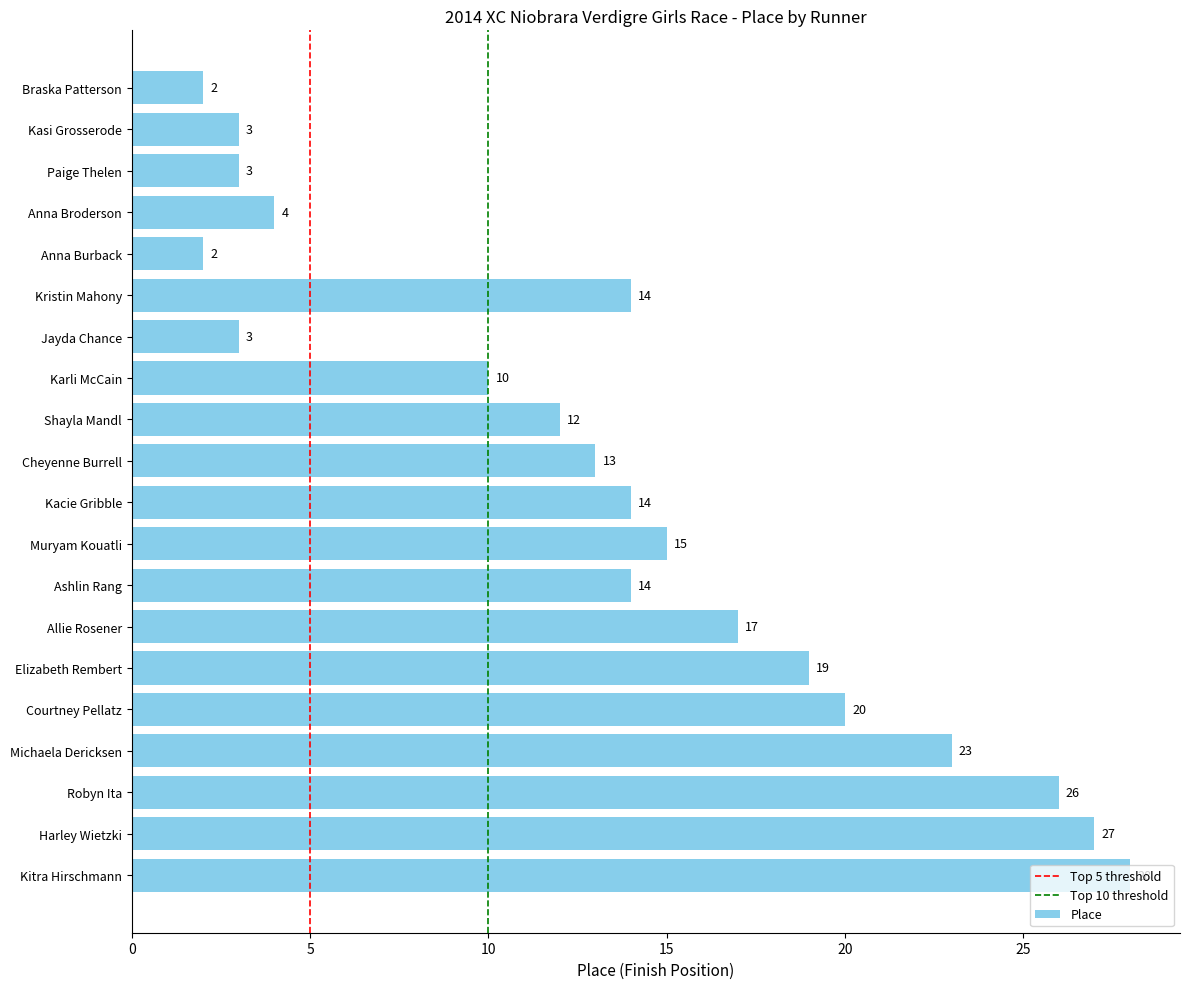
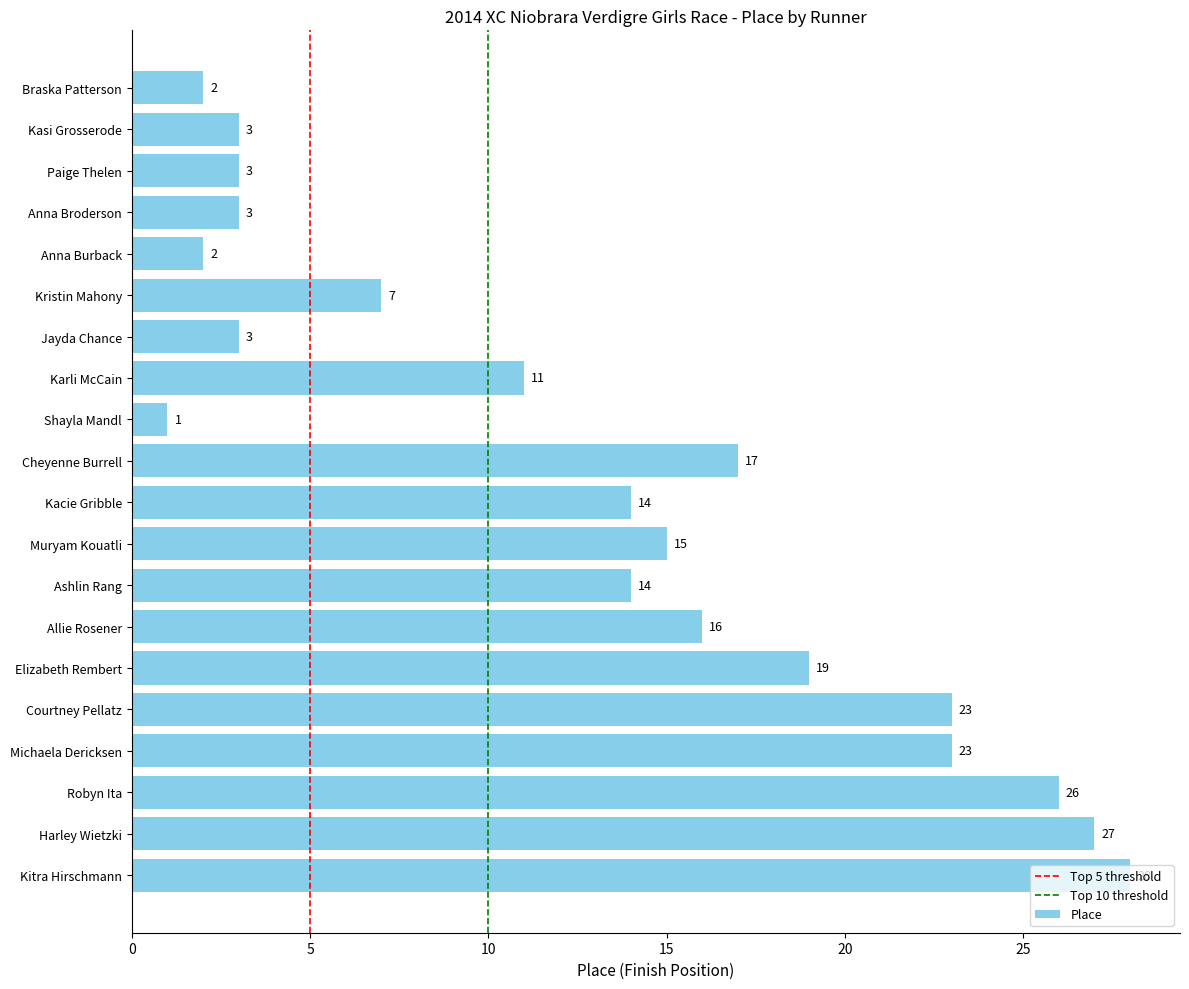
Anna Broderson: 4 -> 3
Kristin Mahony: 14 -> 7
Karli McCain: 10 -> 11
Shayla Mandl: 12 -> 1
Cheyenne Burrell: 13 -> 17
Allie Rosener: 17 -> 16
Courtney Pellatz: 20 -> 23
